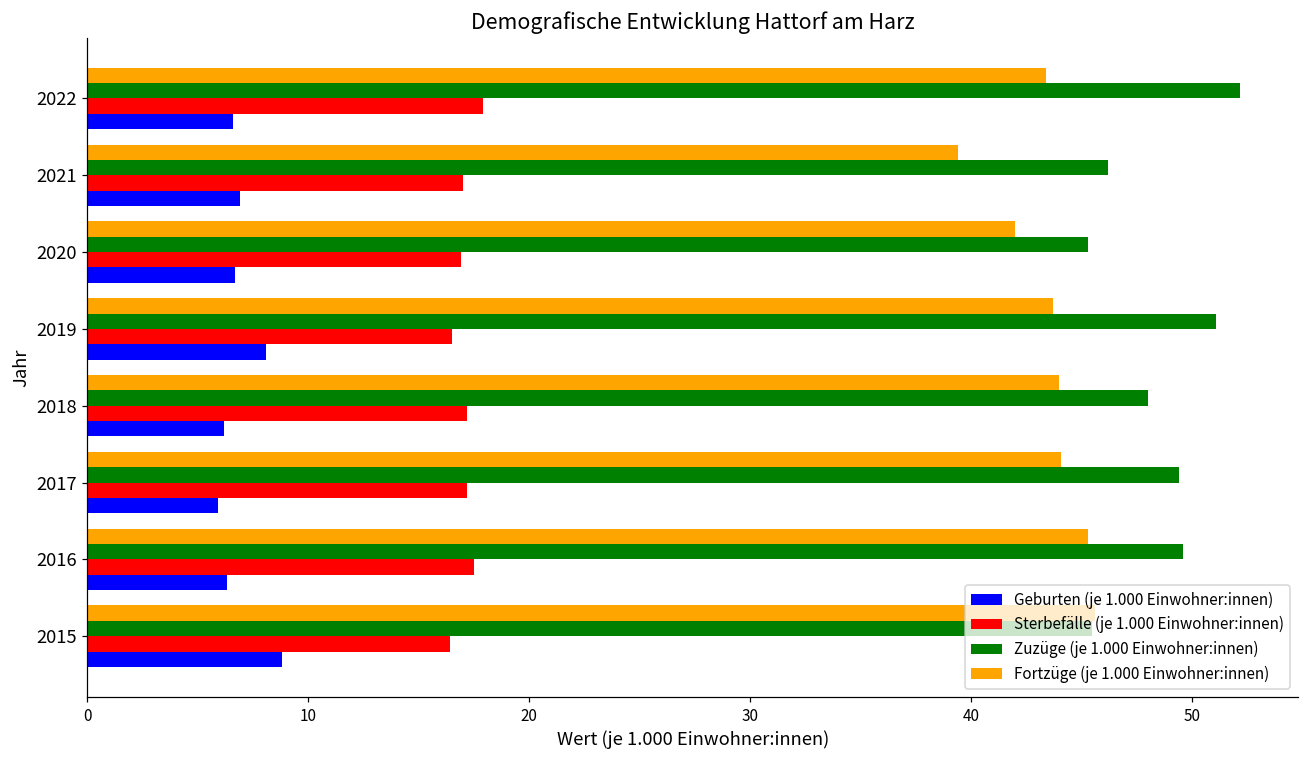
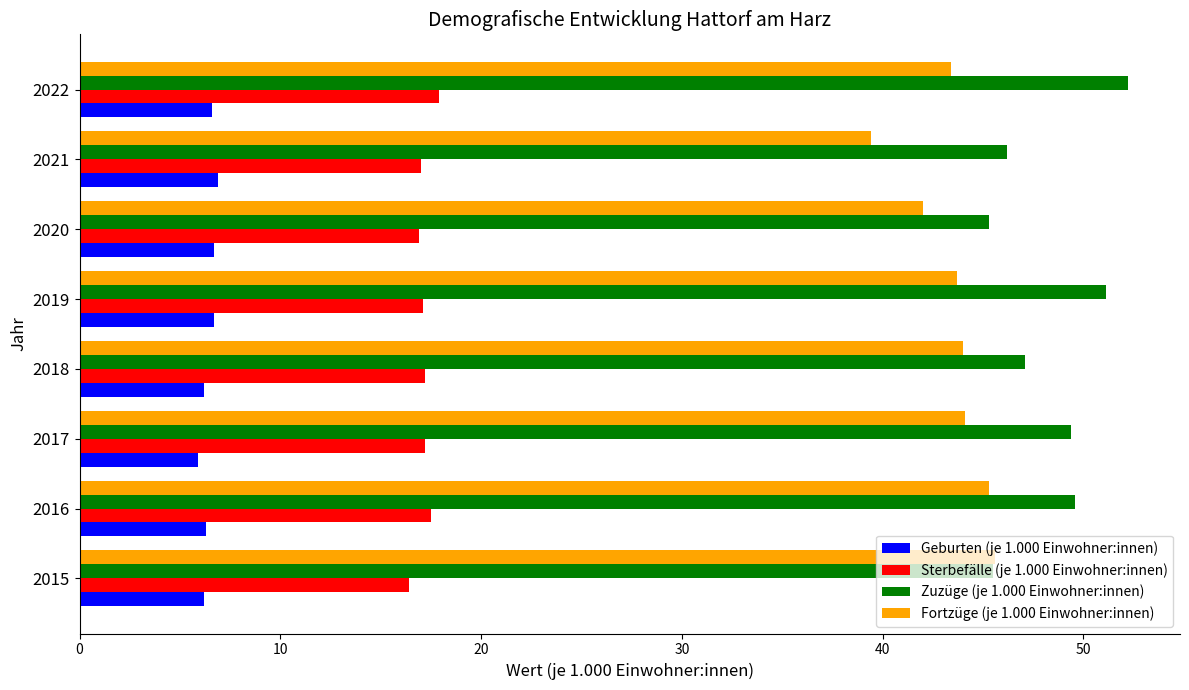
Sterbefälle (je 1.000 Einwohner:innen), 2019: 16.5 -> 17.1
Geburten (je 1.000 Einwohner:innen), 2019: 8.1 -> 6.7
Zuzüge (je 1.000 Einwohner:innen), 2018: 48.0 -> 47.1
Geburten (je 1.000 Einwohner:innen), 2015: 8.8 -> 6.2
